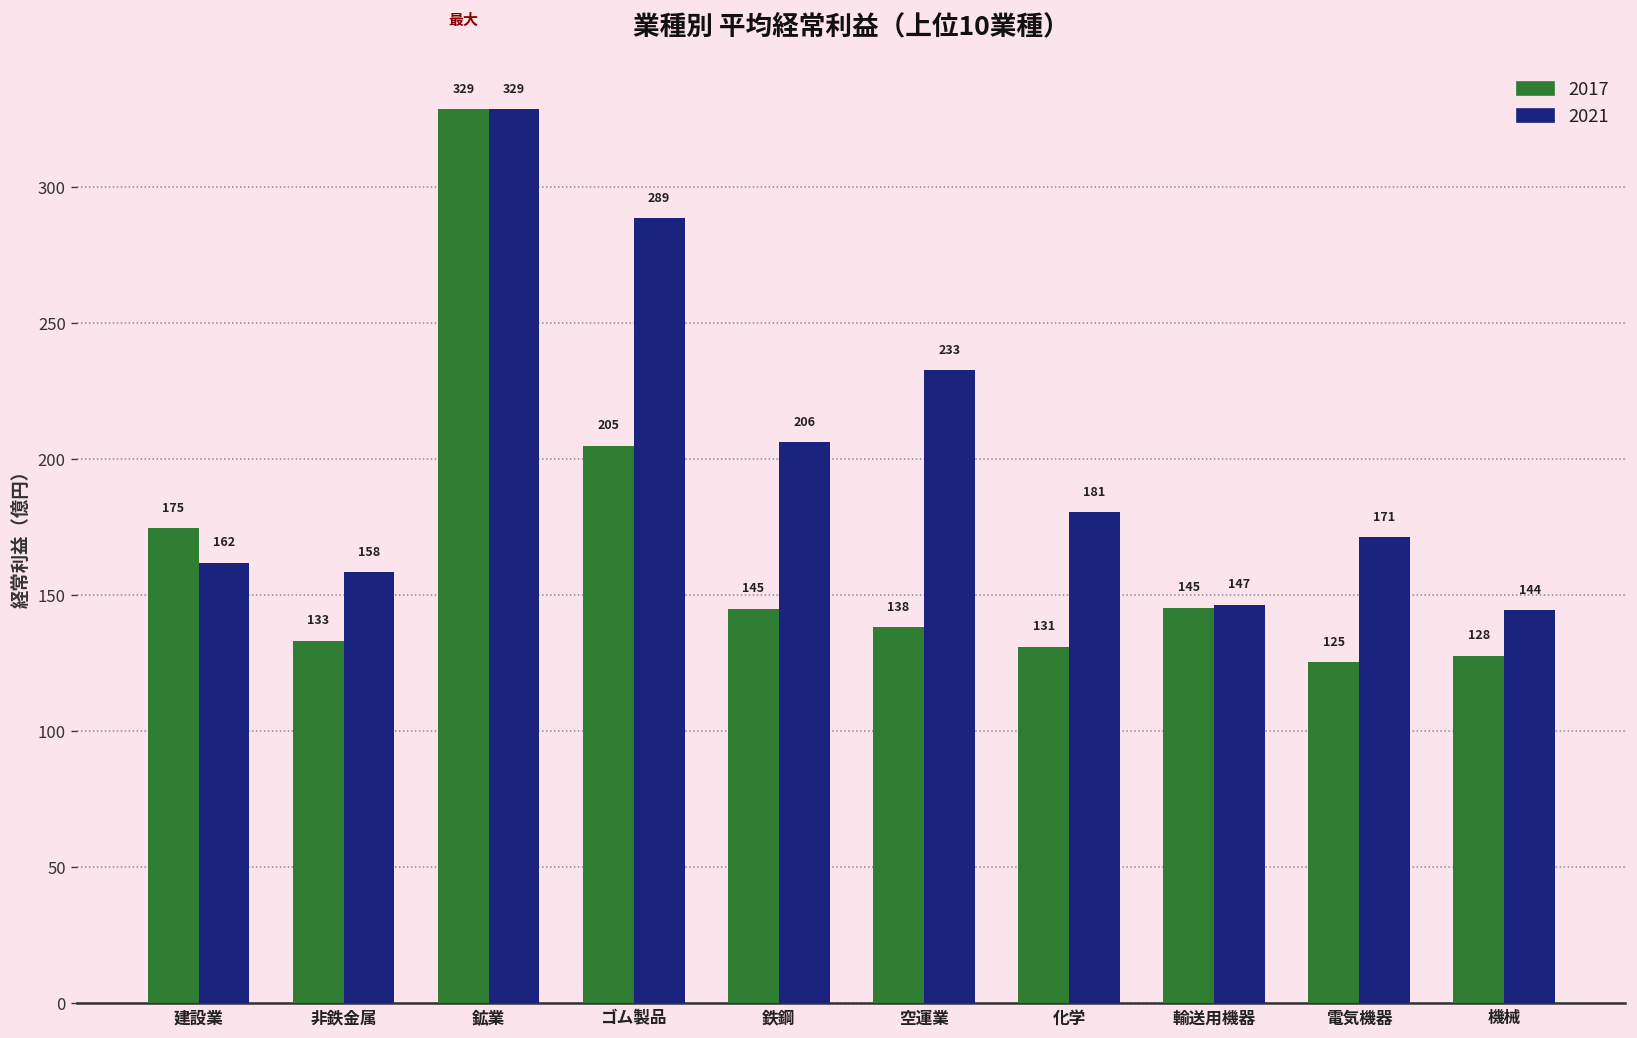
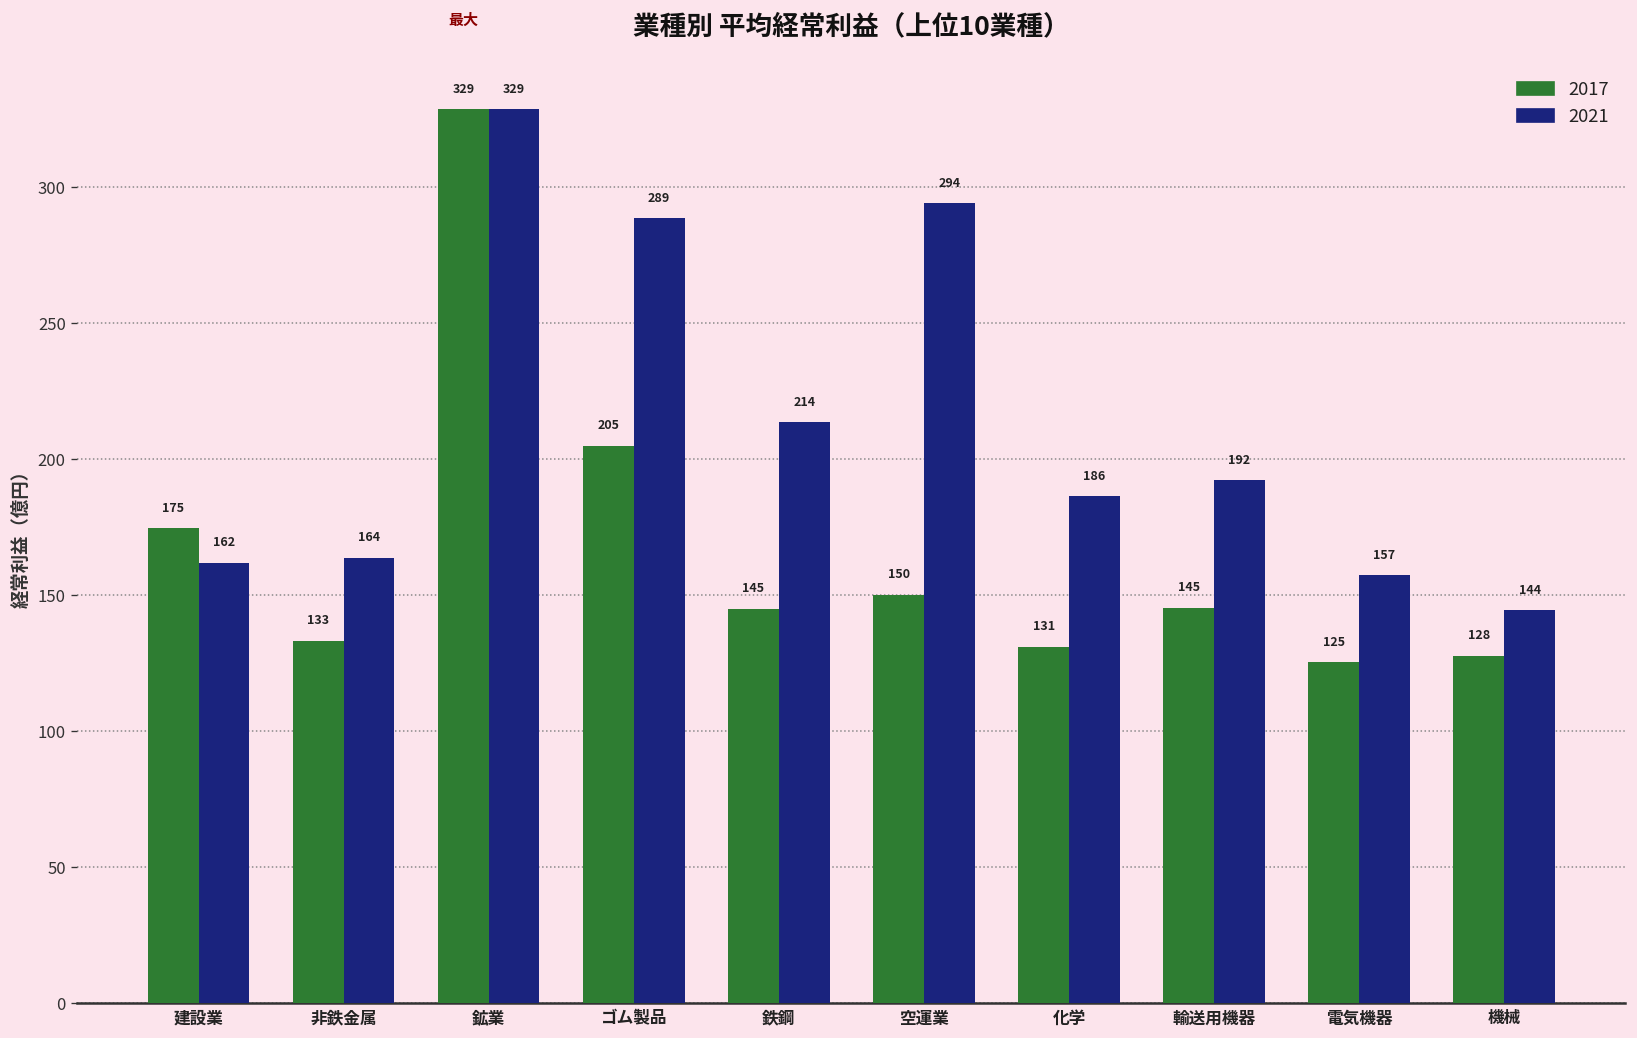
2021, 非鉄金属: 158 -> 164
2021, 鉄鋼: 206 -> 214
2017, 空運業: 138 -> 150
2021, 空運業: 233 -> 294
2021, 化学: 181 -> 186
2021, 輸送用機器: 147 -> 192
2021, 電気機器: 171 -> 157
